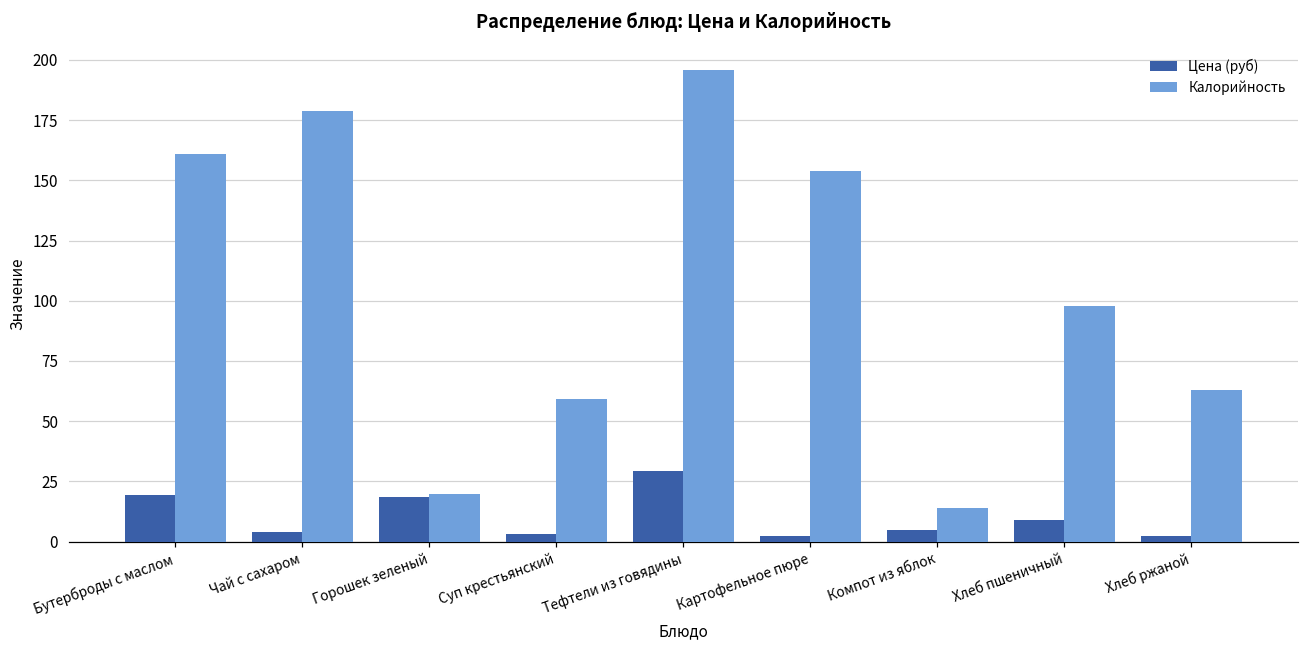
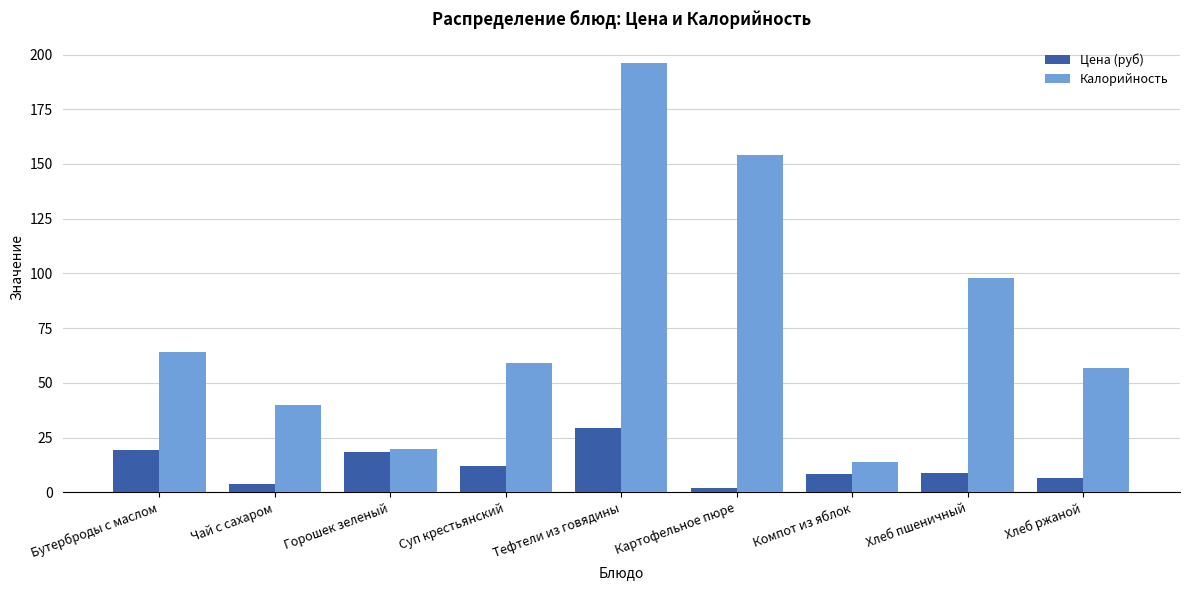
Калорийность, Бутерброды с маслом: 161 -> 64
Калорийность, Чай с сахаром: 179 -> 40
Цена (руб), Суп крестьянский: 3 -> 12
Цена (руб), Компот из яблок: 5 -> 8
Цена (руб), Хлеб ржаной: 2 -> 6
Калорийность, Хлеб ржаной: 63 -> 57
